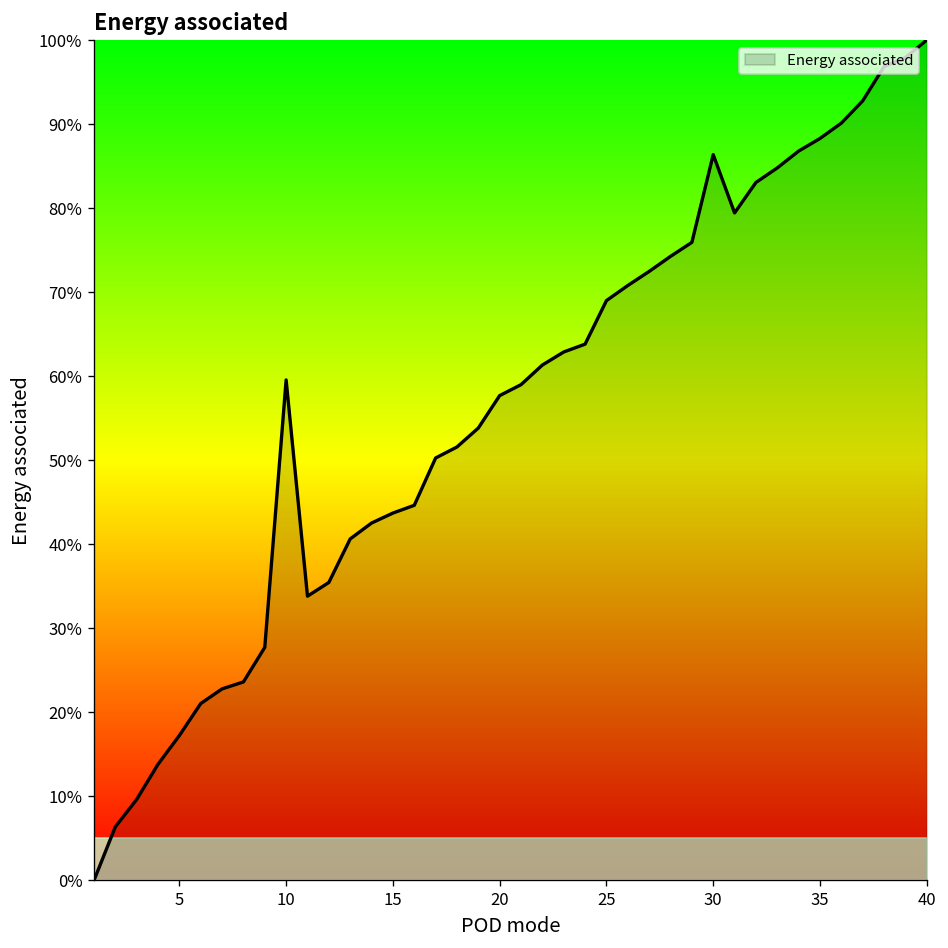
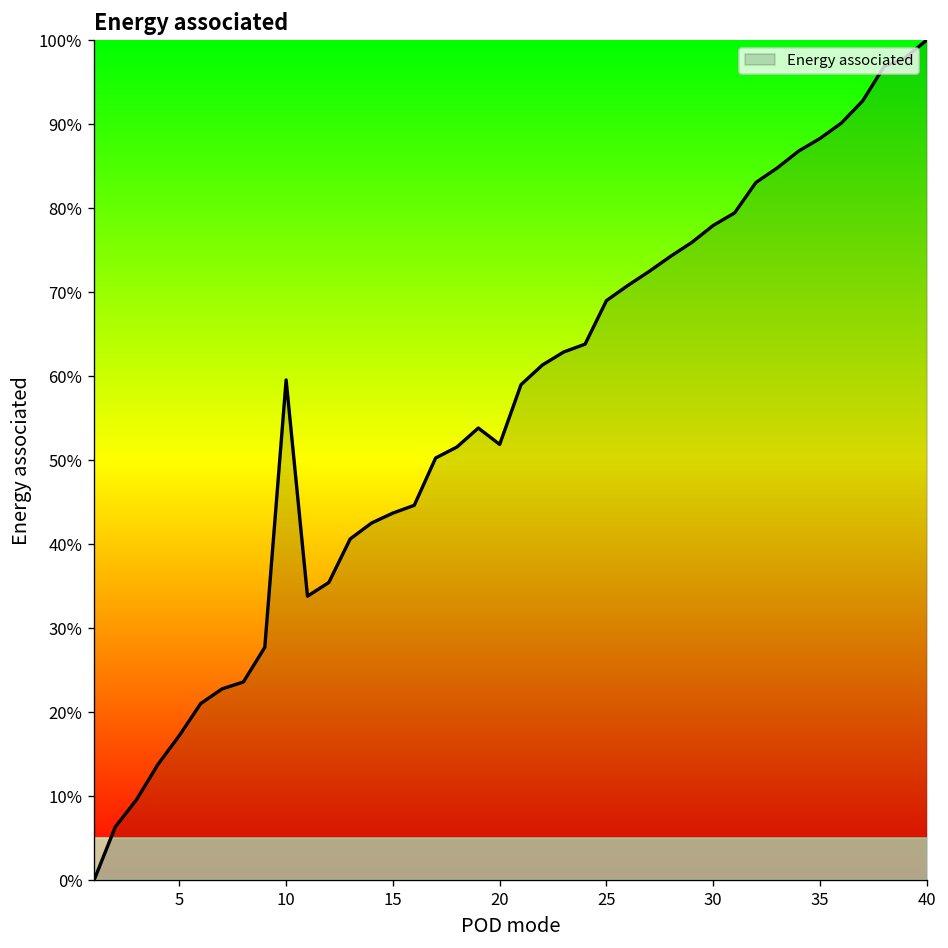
20: 58% -> 52%
30: 86% -> 78%
